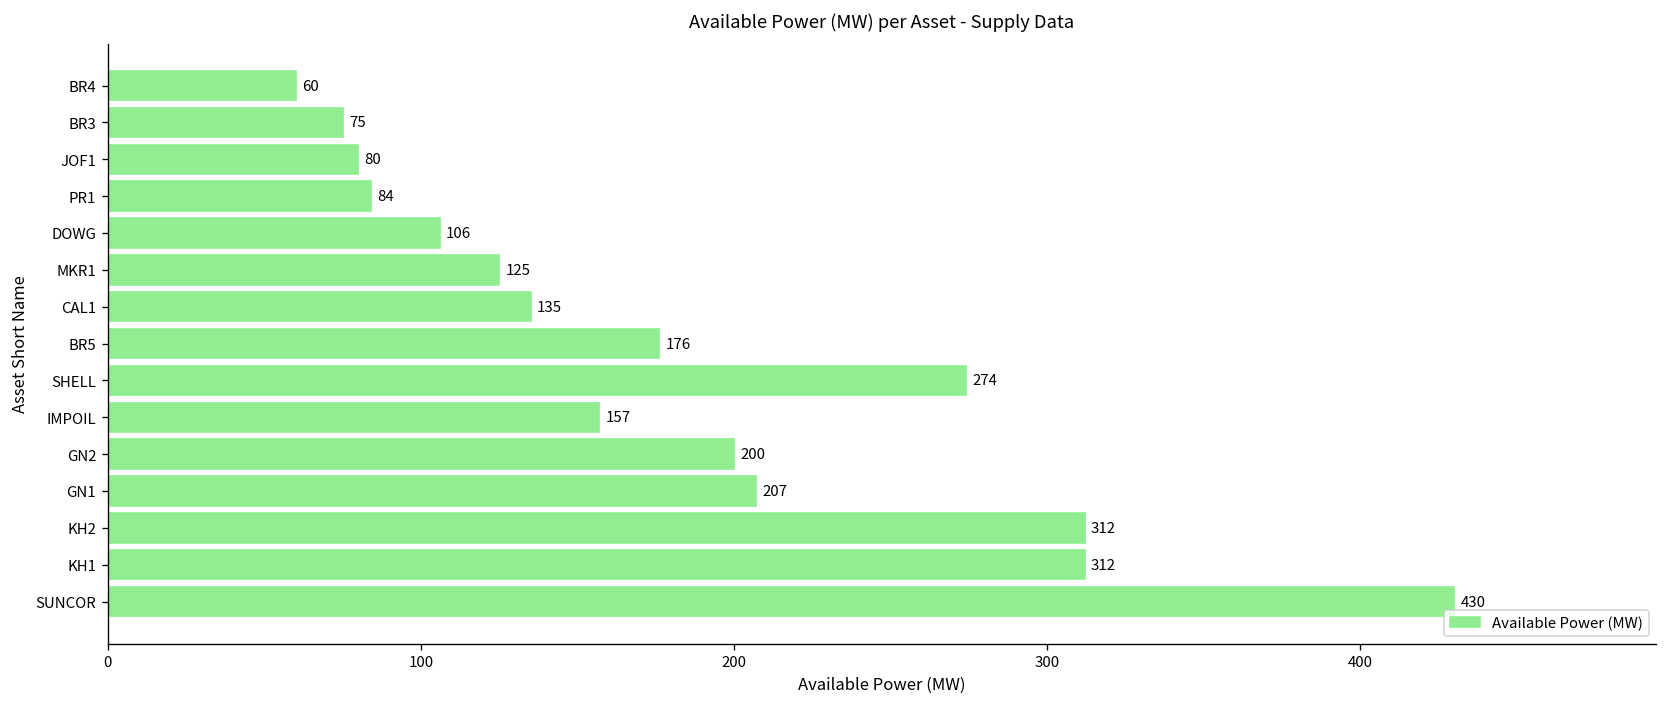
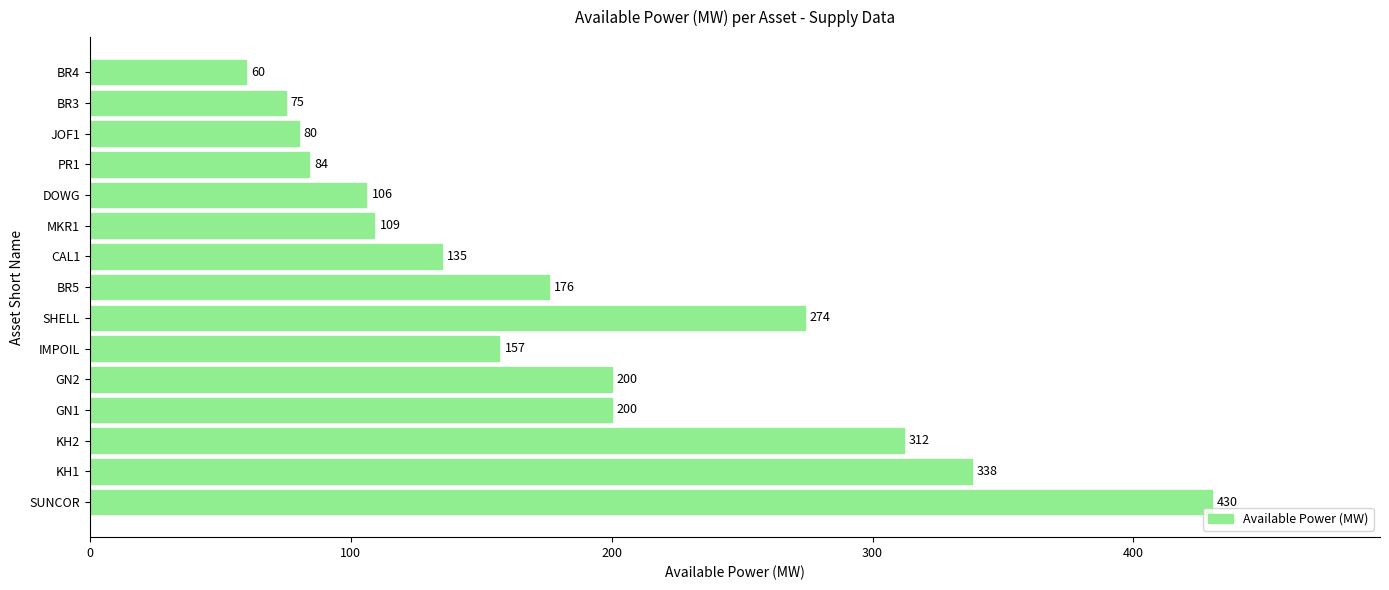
MKR1: 125 -> 109
GN1: 207 -> 200
KH1: 312 -> 338
